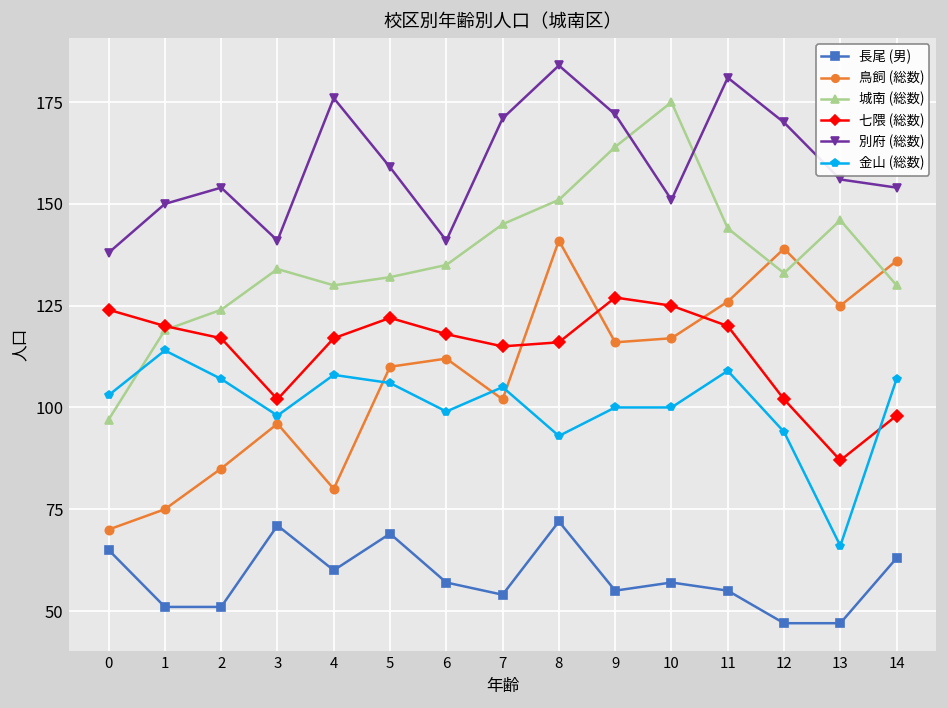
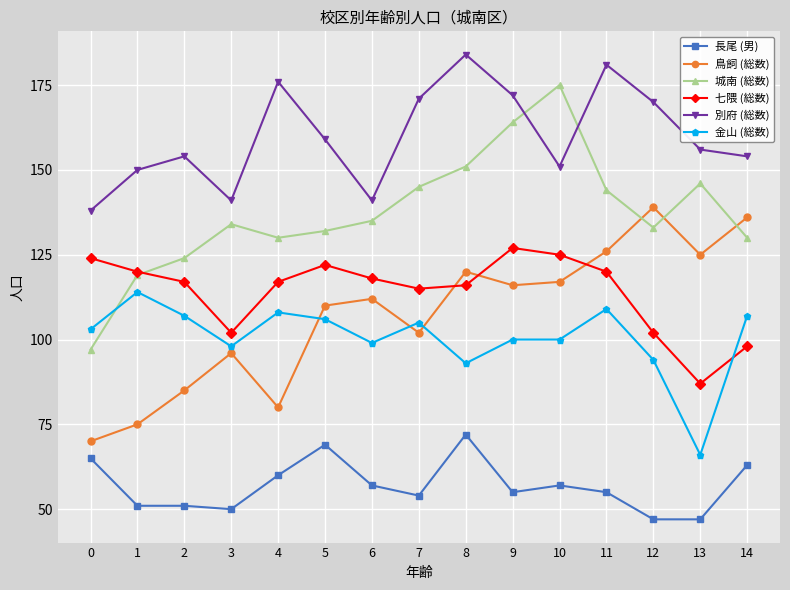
長尾 (男), 3: 71 -> 50
鳥飼 (総数), 8: 141 -> 120
